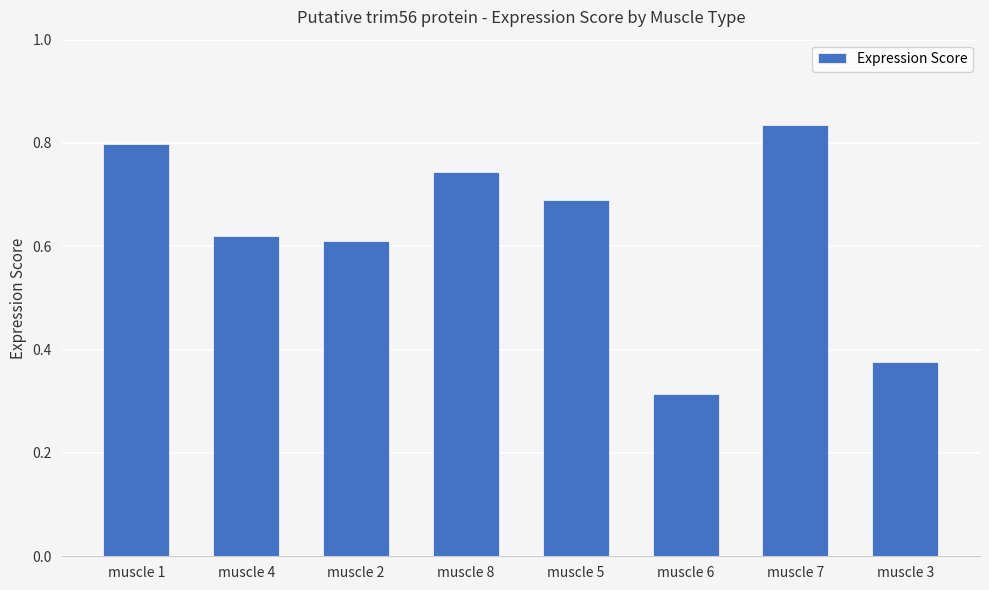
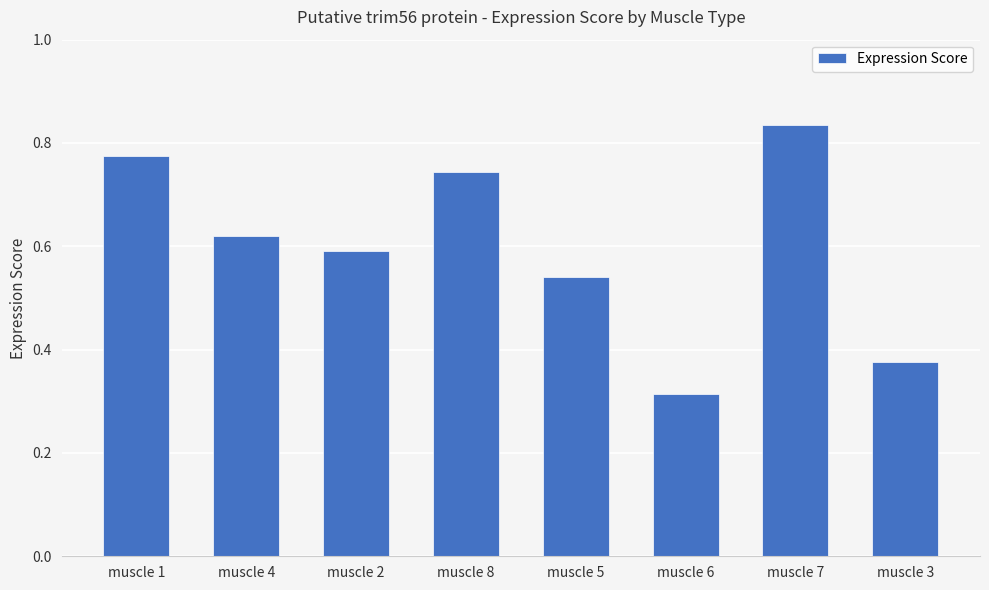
muscle 1: 0.80 -> 0.77
muscle 2: 0.61 -> 0.59
muscle 5: 0.69 -> 0.54
